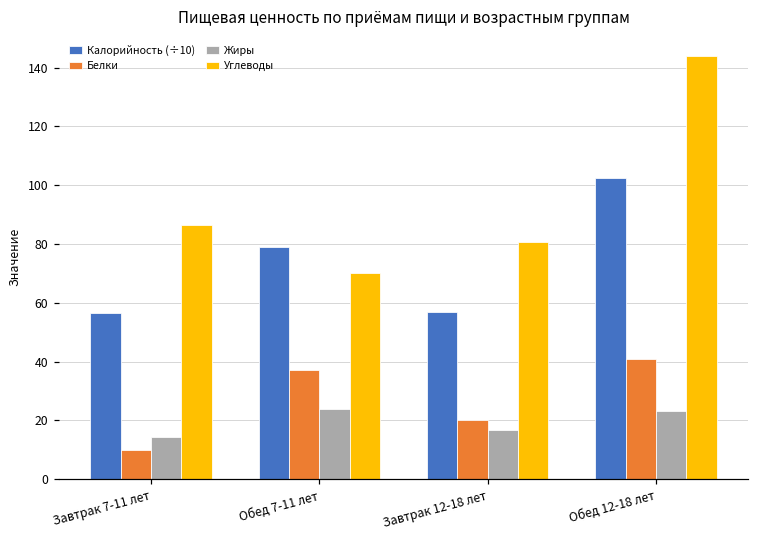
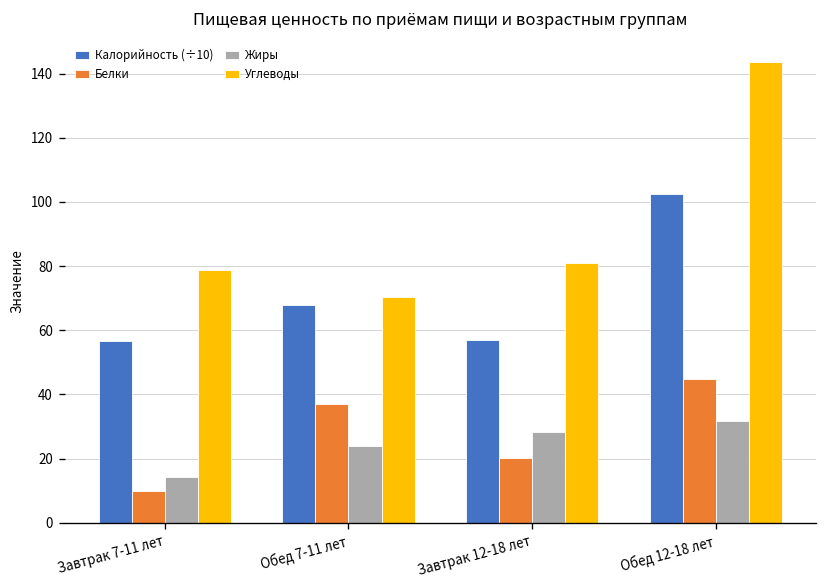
Углеводы, Завтрак 7-11 лет: 86 -> 79
Калорийность (÷10), Обед 7-11 лет: 79 -> 68
Жиры, Завтрак 12-18 лет: 17 -> 28
Белки, Обед 12-18 лет: 41 -> 45
Жиры, Обед 12-18 лет: 23 -> 32
